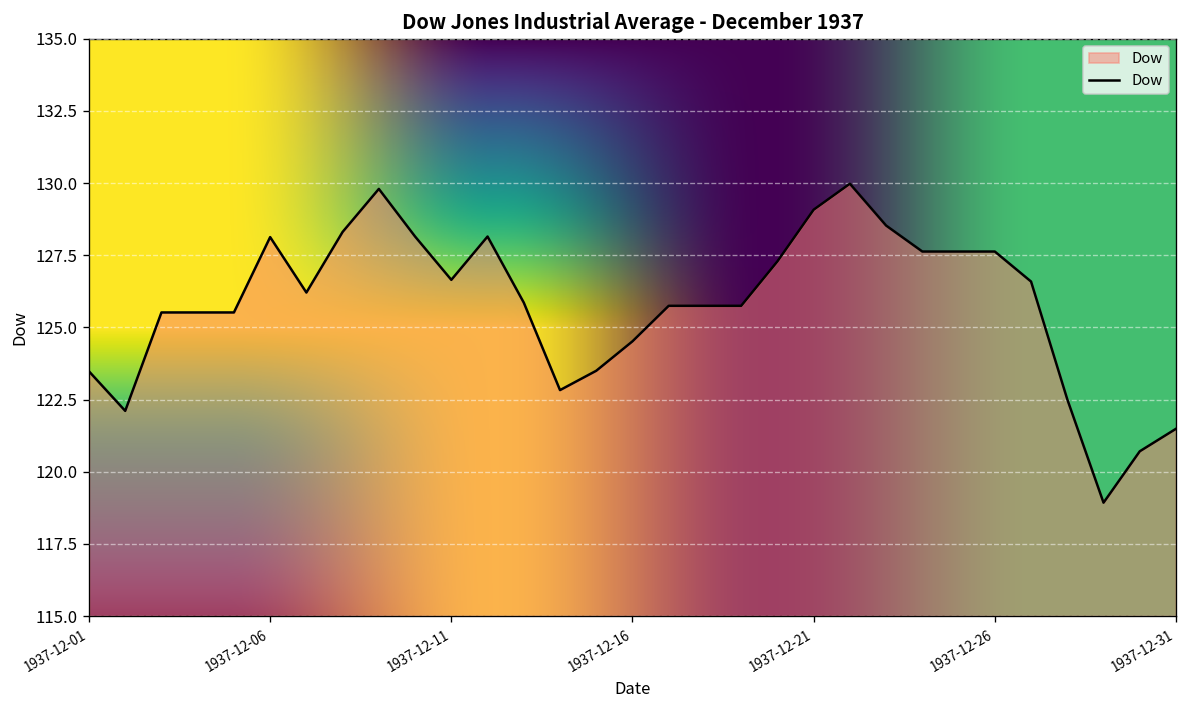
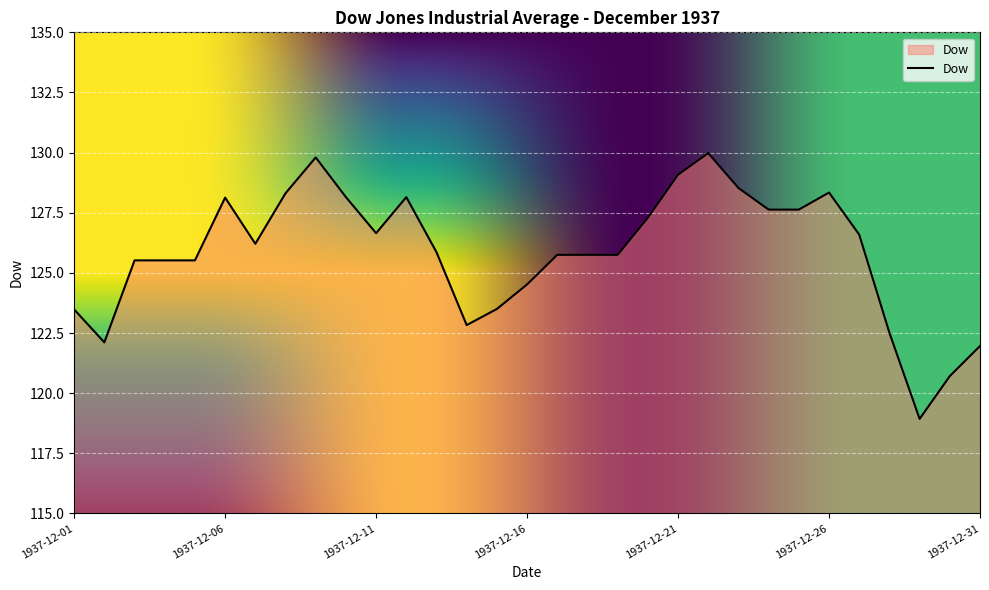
1937-12-26: 127.6 -> 128.3
1937-12-31: 121.5 -> 122.0
